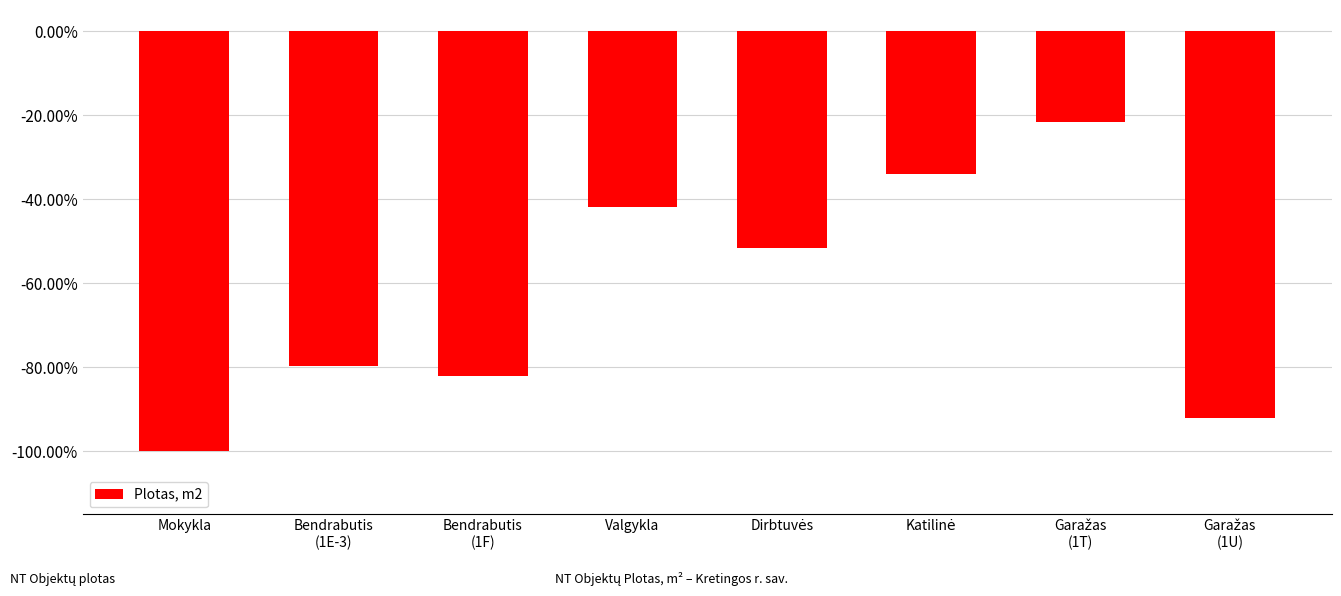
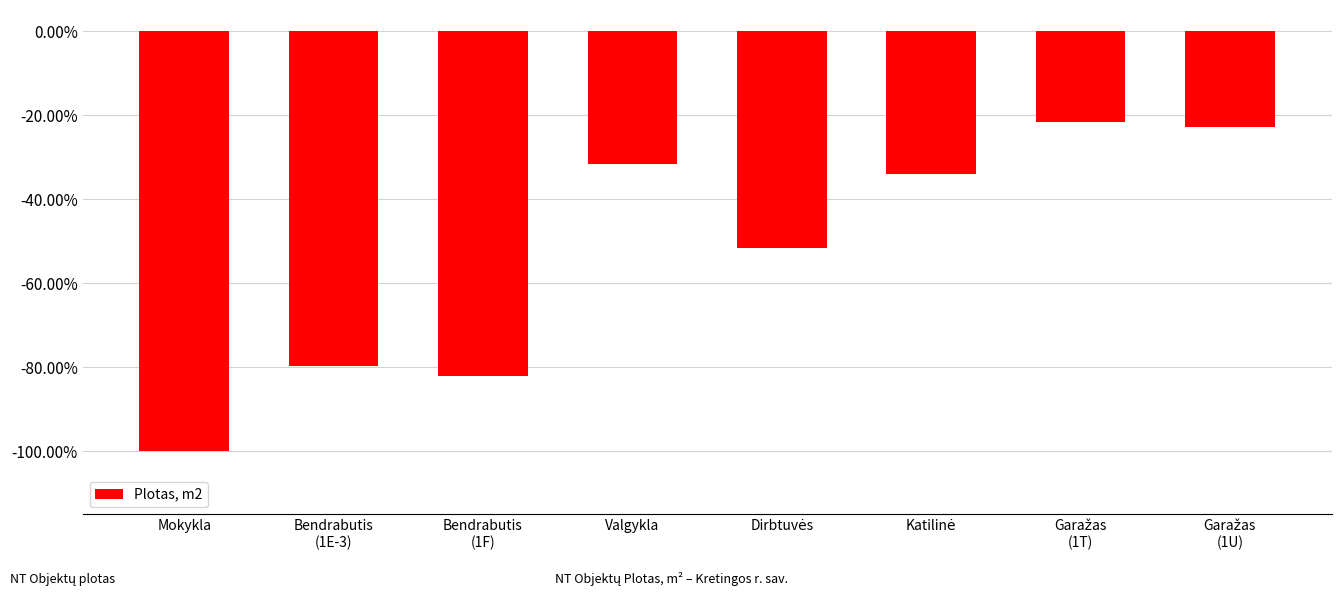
Valgykla: -42% -> -32%
Garažas (1U): -92% -> -23%
